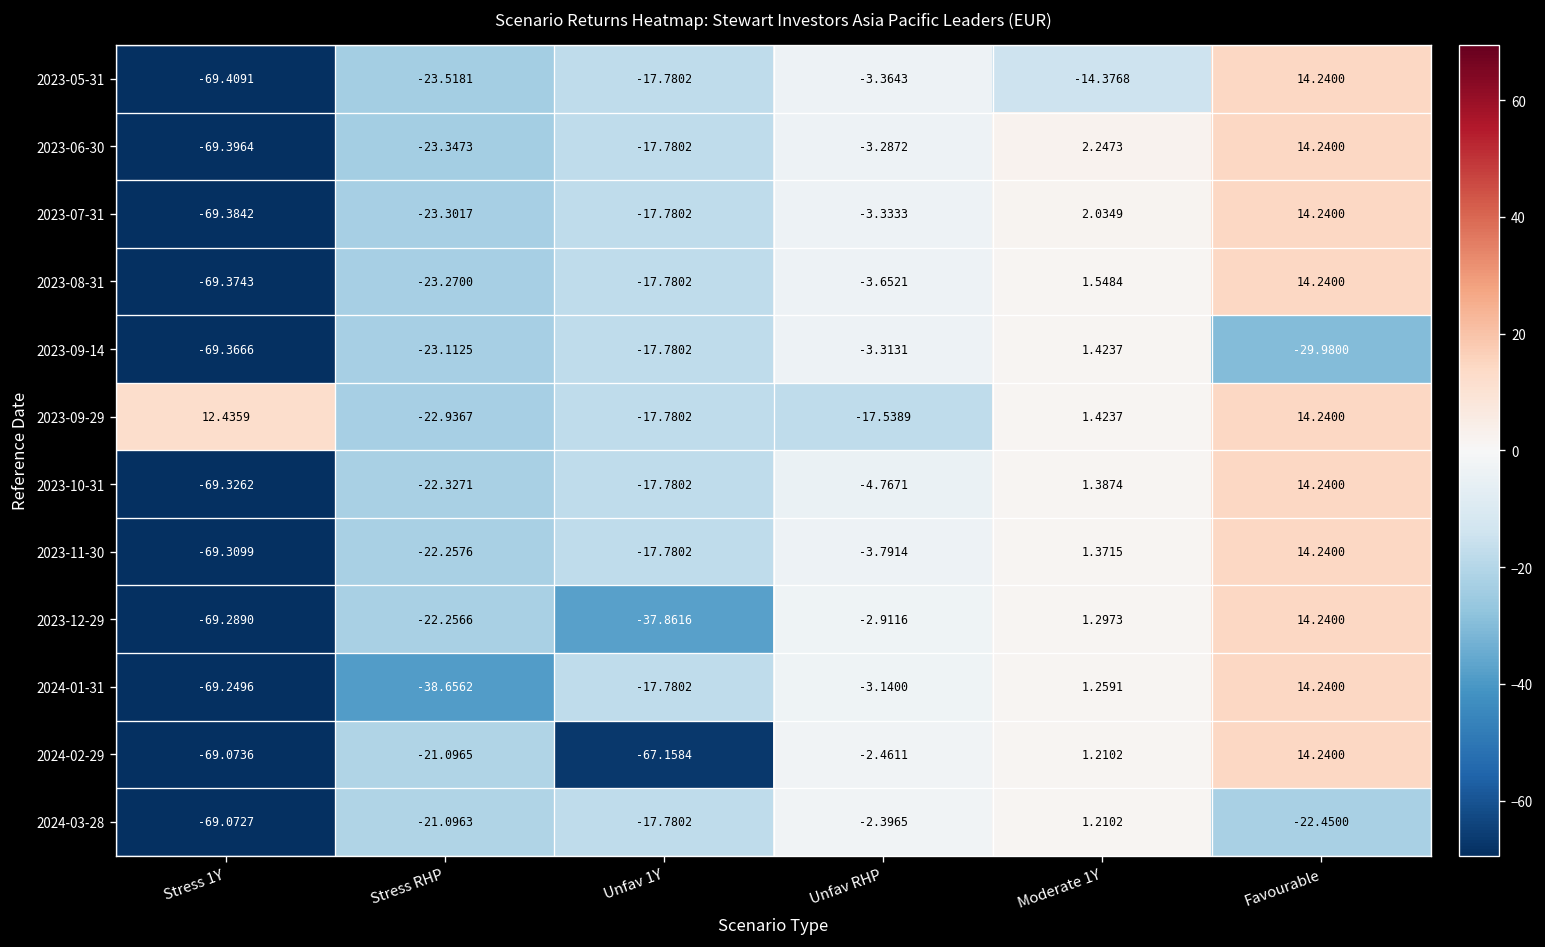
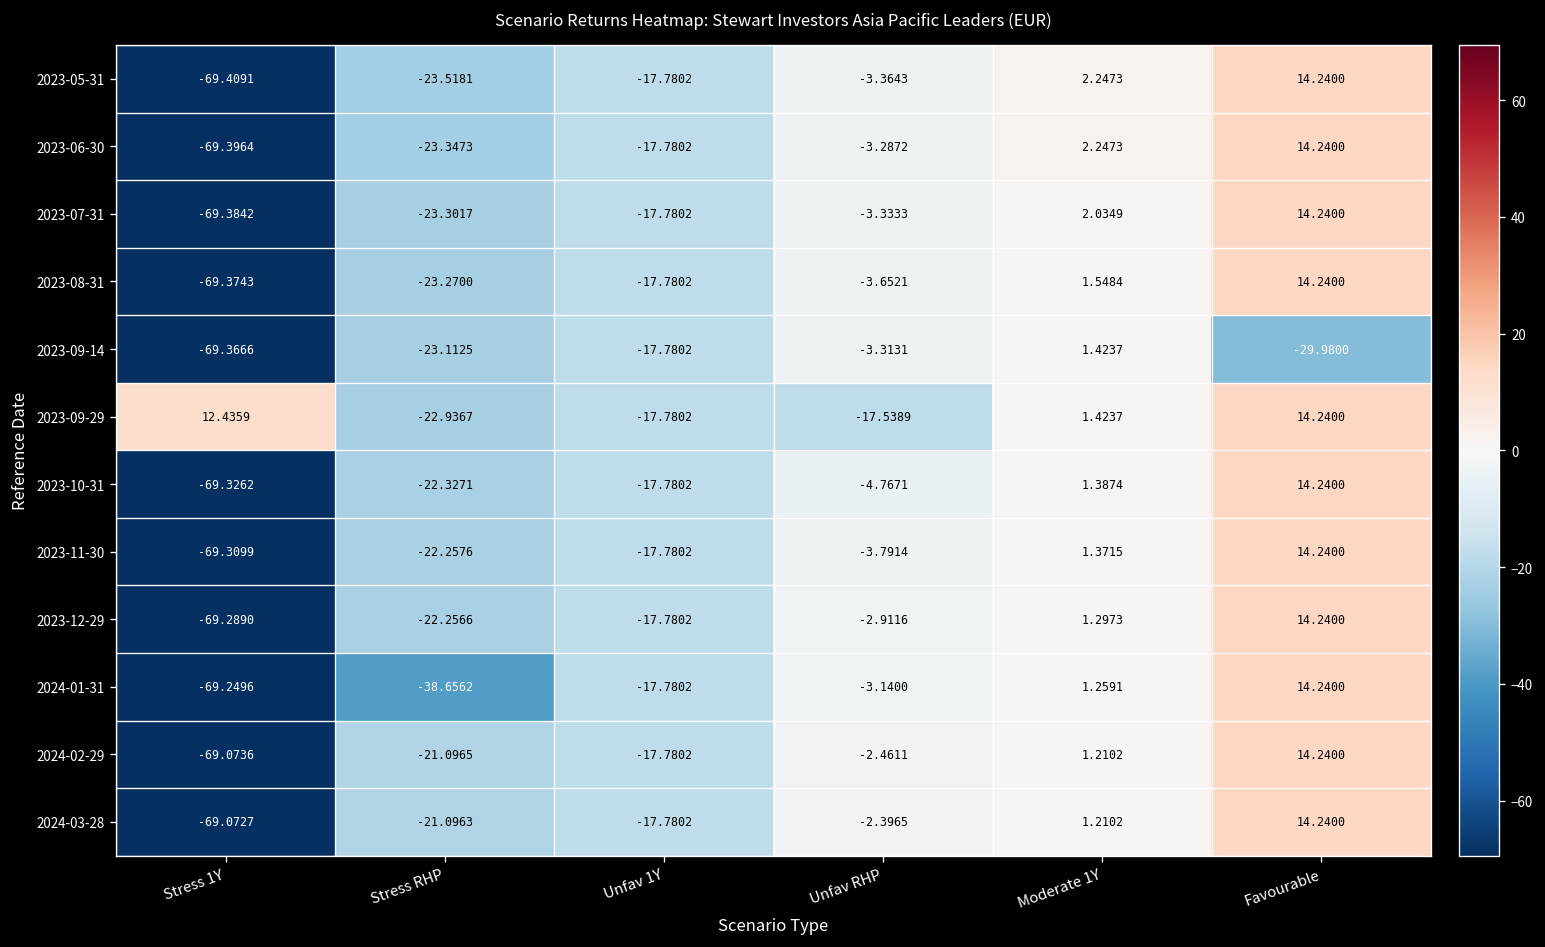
2023-05-31, Moderate 1Y: -14.3768 -> 2.2473
2023-12-29, Unfav 1Y: -37.8616 -> -17.7802
2024-02-29, Unfav 1Y: -67.1584 -> -17.7802
2024-03-28, Favourable: -22.4500 -> 14.2400
